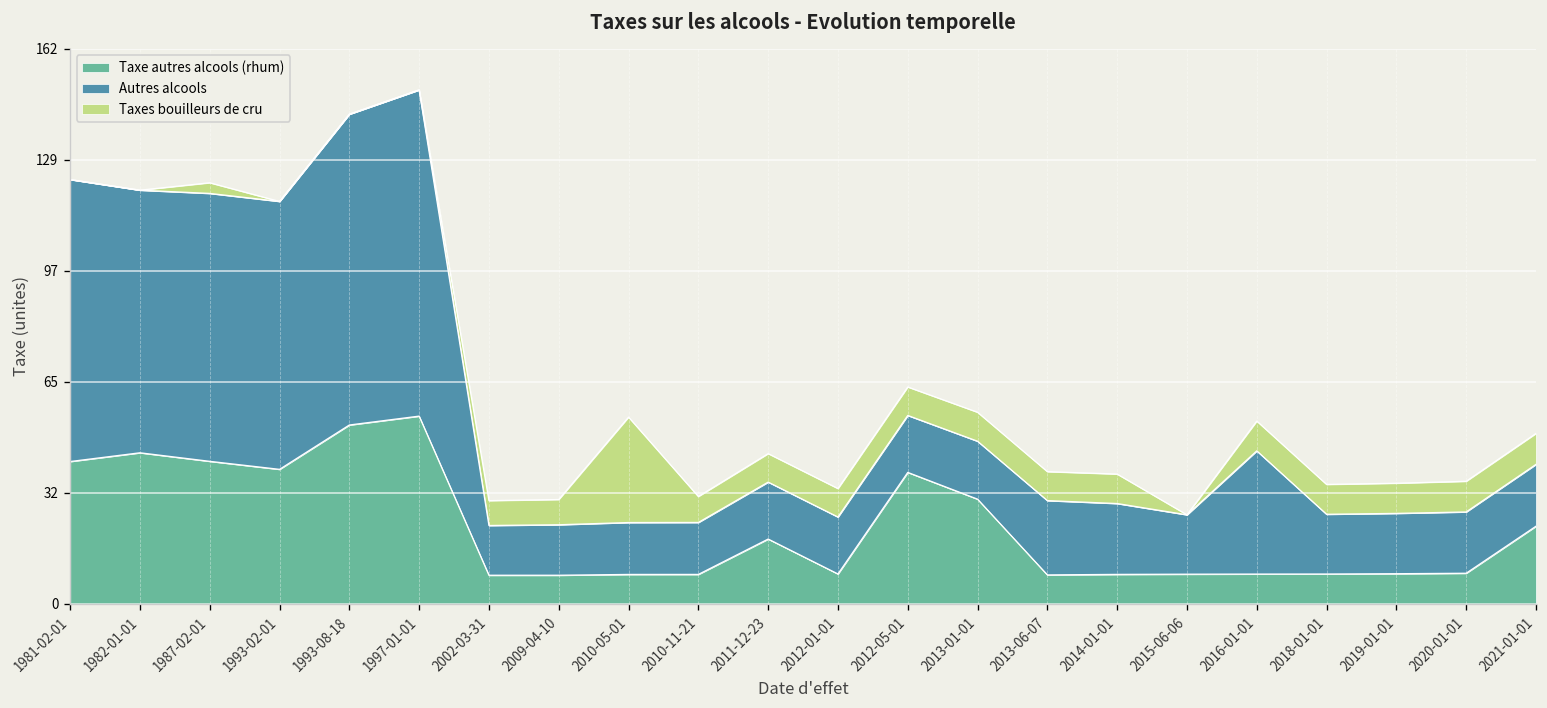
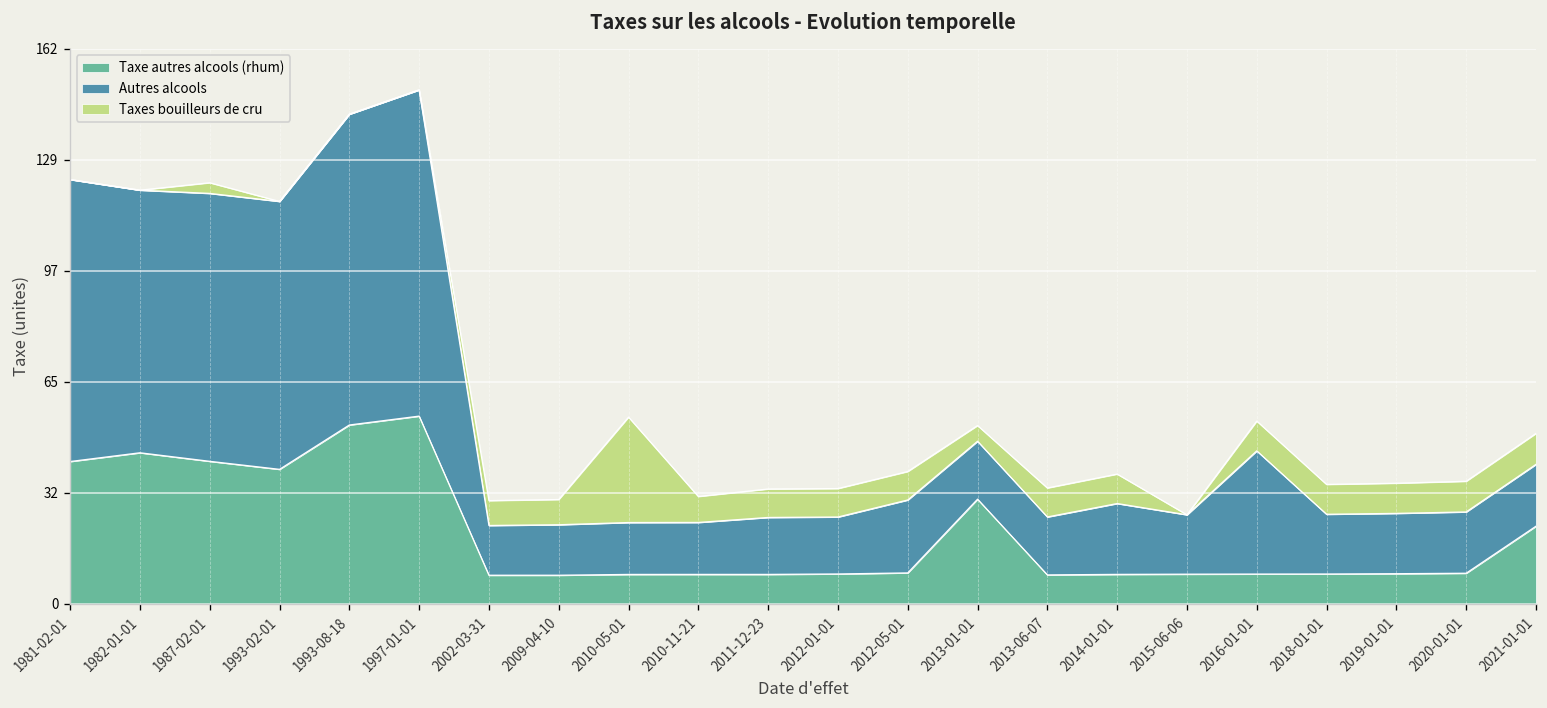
Taxe autres alcools (rhum), 2011-12-23: 19 -> 9
Taxe autres alcools (rhum), 2012-05-01: 38 -> 9
Autres alcools, 2012-05-01: 17 -> 21
Taxes bouilleurs de cru, 2013-01-01: 8 -> 5
Autres alcools, 2013-06-07: 22 -> 17
